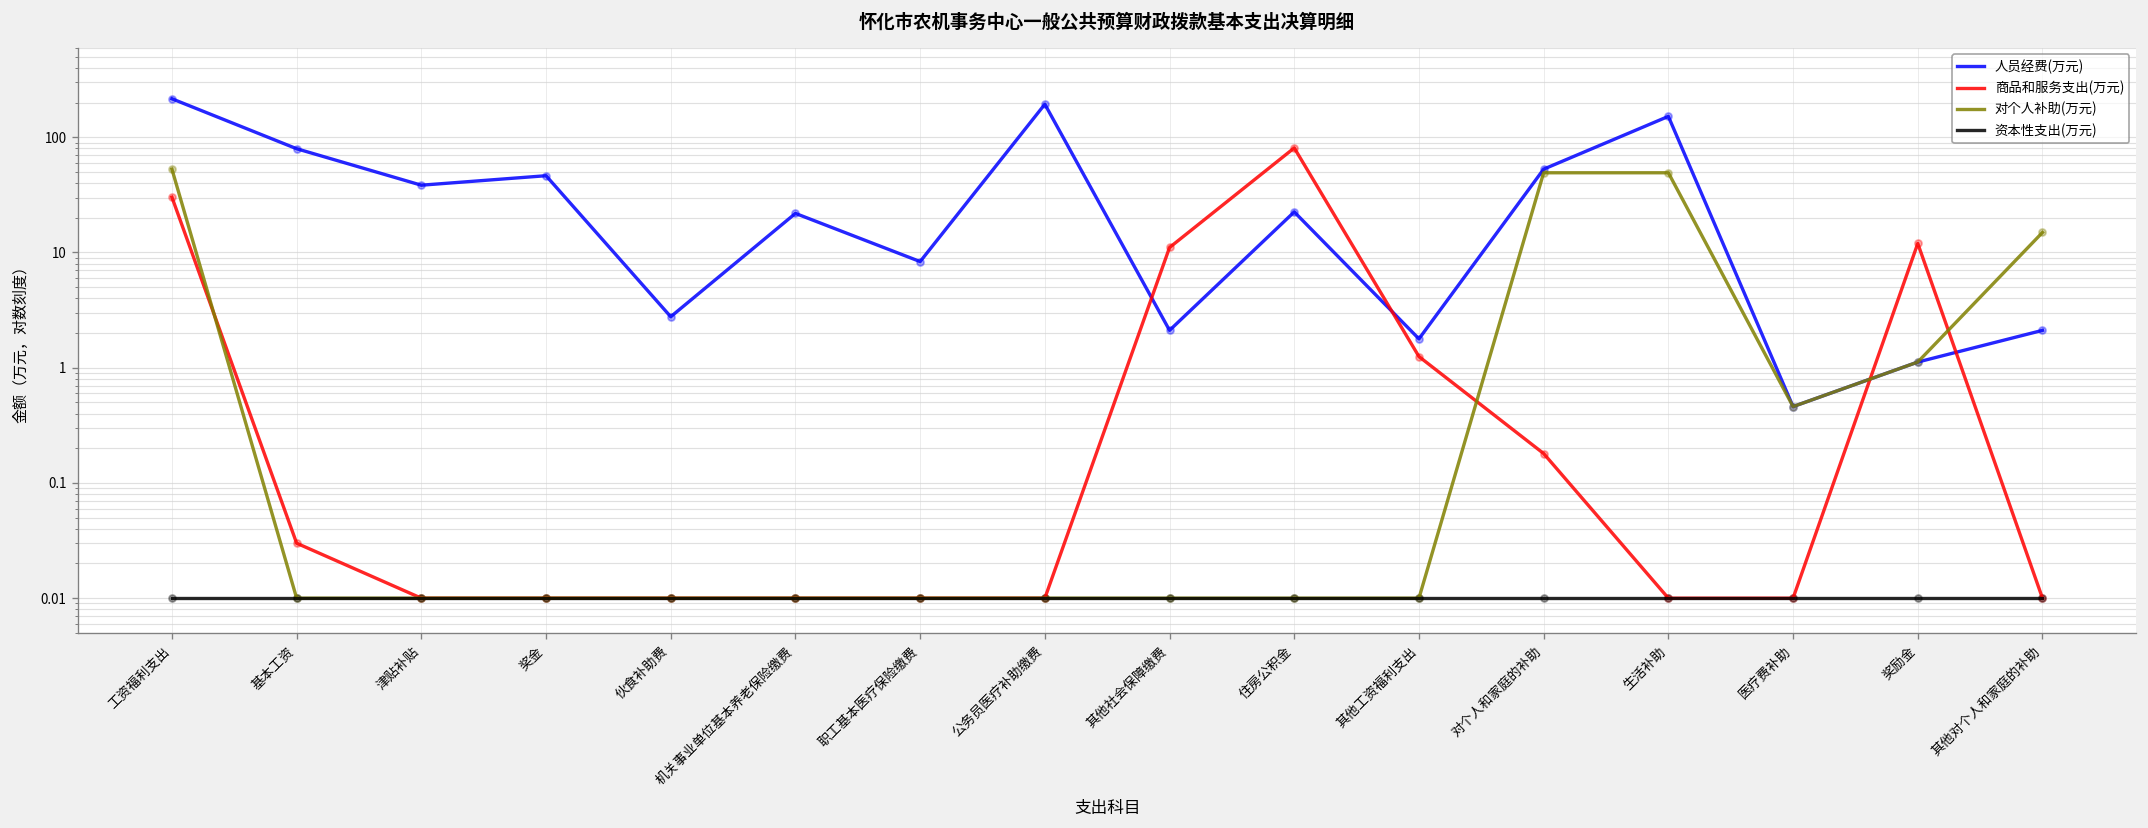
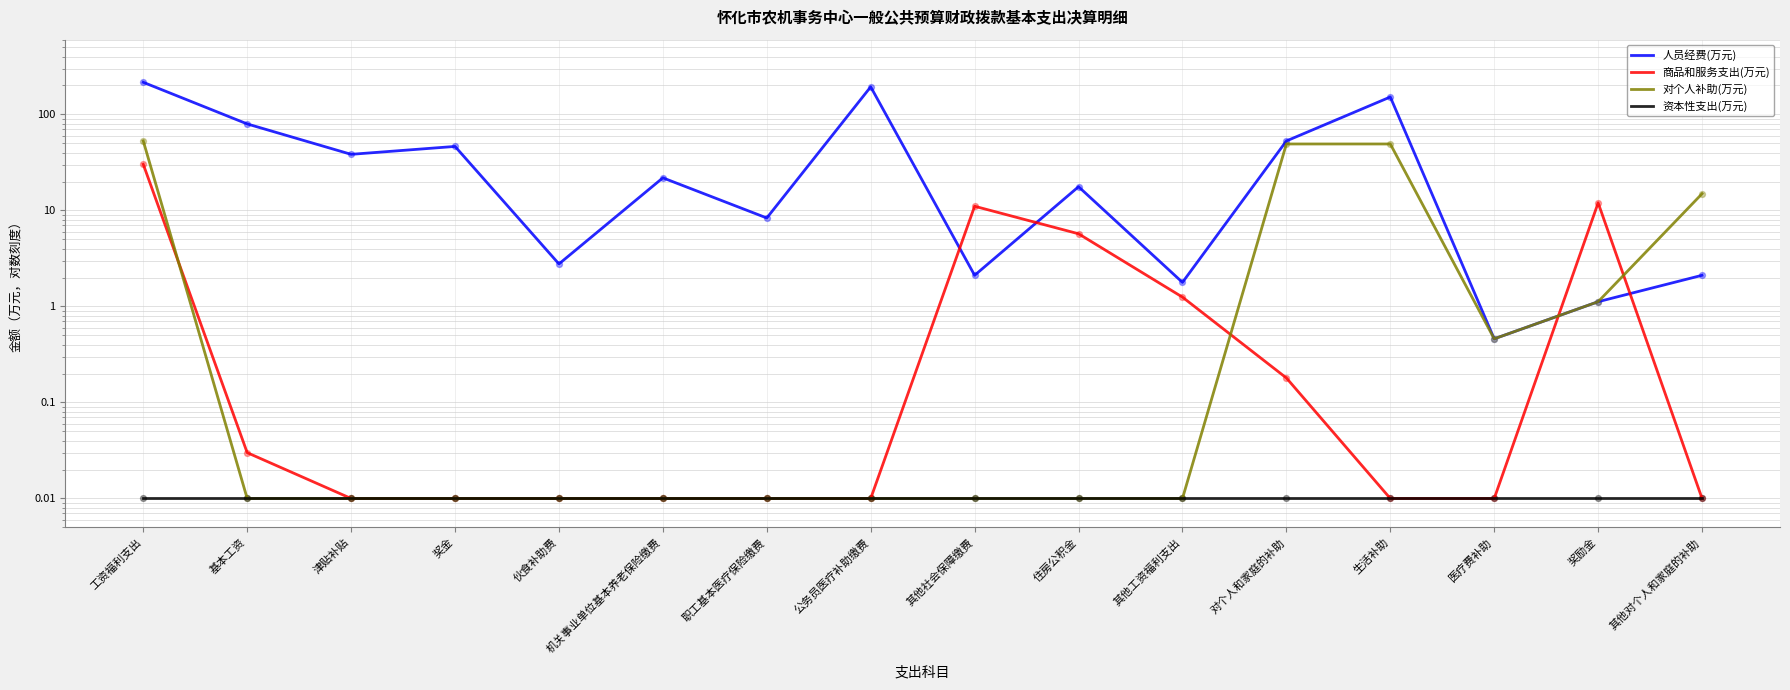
人员经费(万元), 住房公积金: 23 -> 18
商品和服务支出(万元), 住房公积金: 80 -> 6
